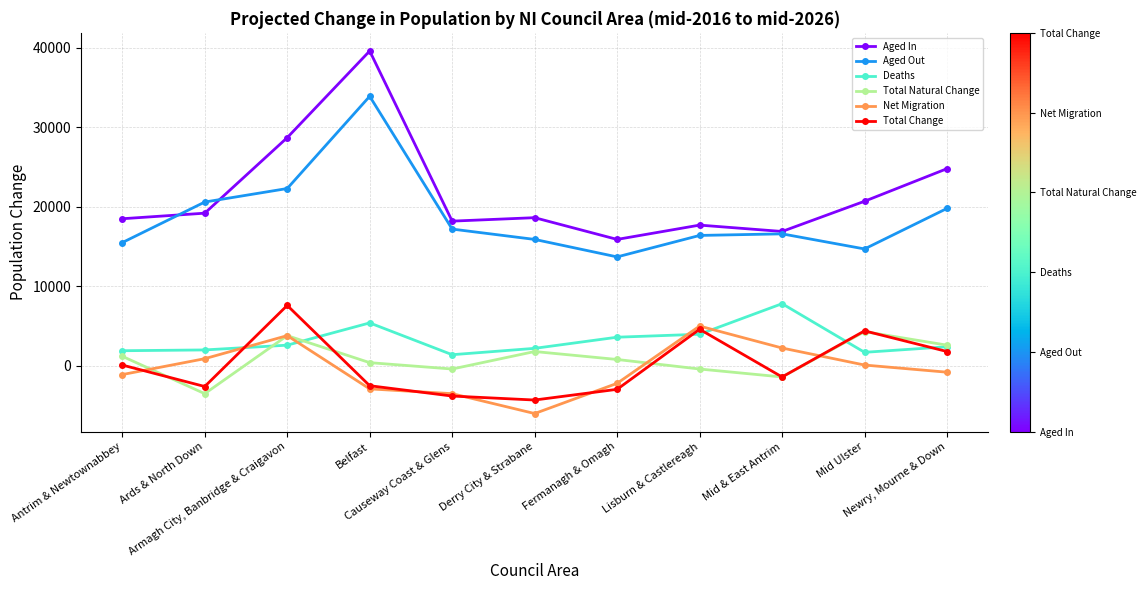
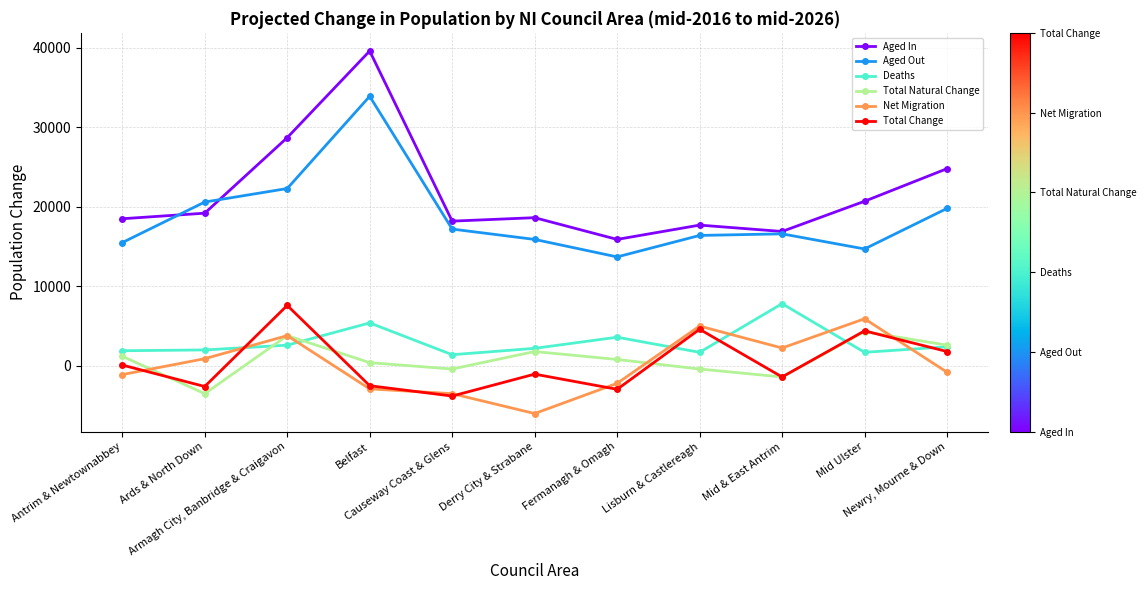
Total Change, Derry City & Strabane: -4000 -> -1000
Deaths, Lisburn & Castlereagh: 4000 -> 2000
Net Migration, Mid Ulster: 0 -> 6000
